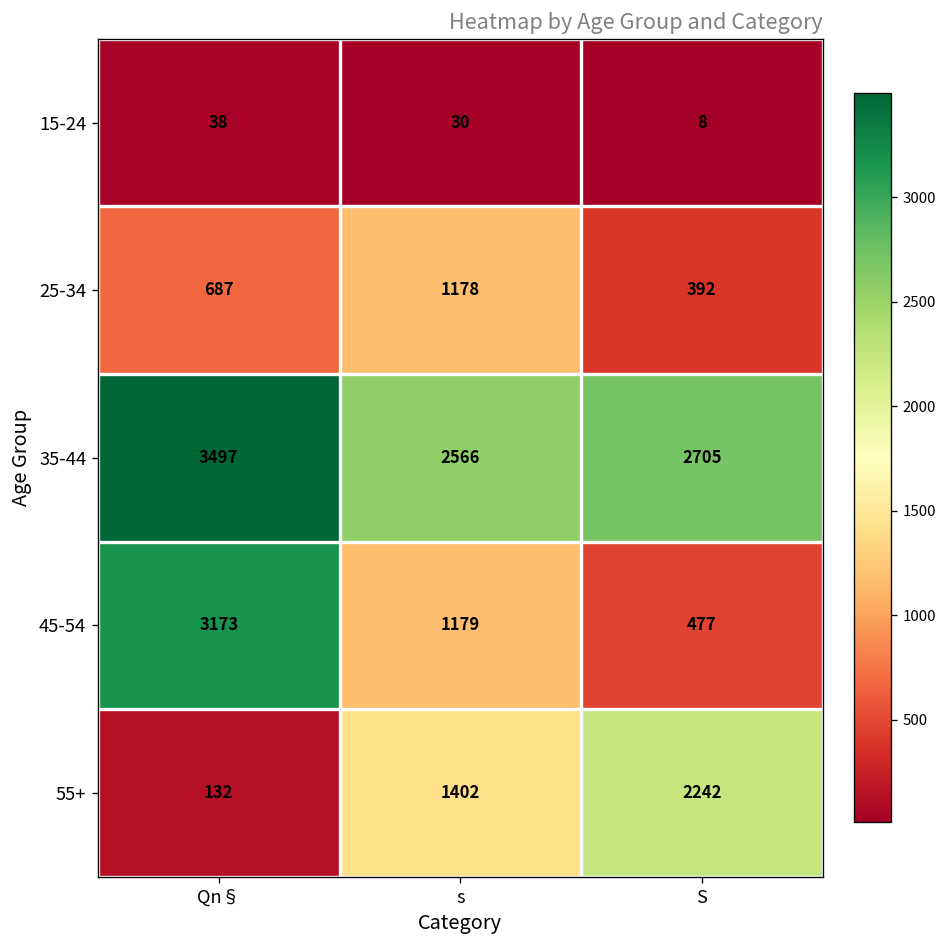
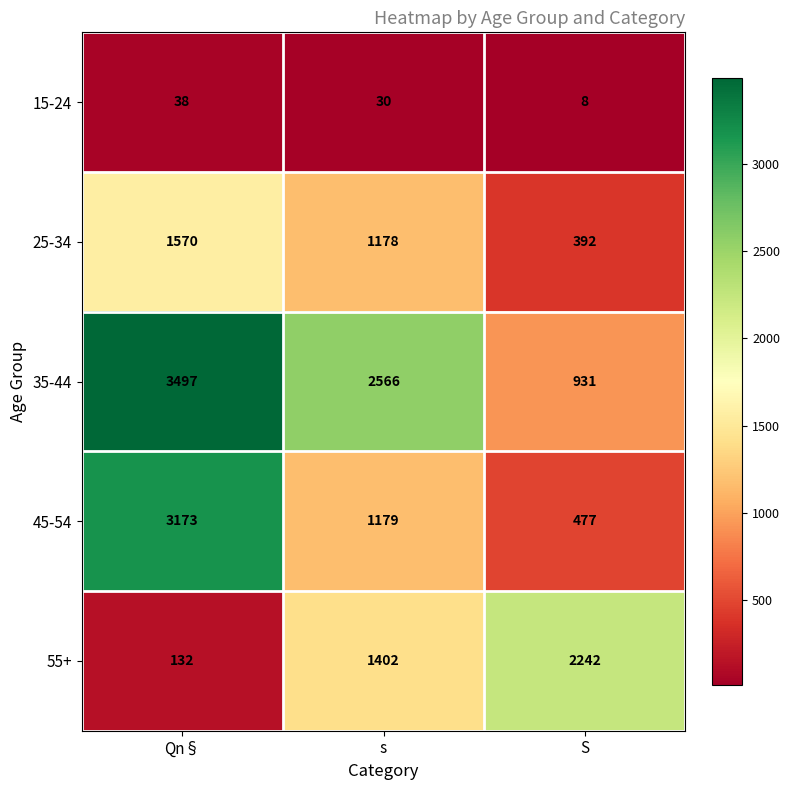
25-34, Qn§: 687 -> 1570
35-44, S: 2705 -> 931
